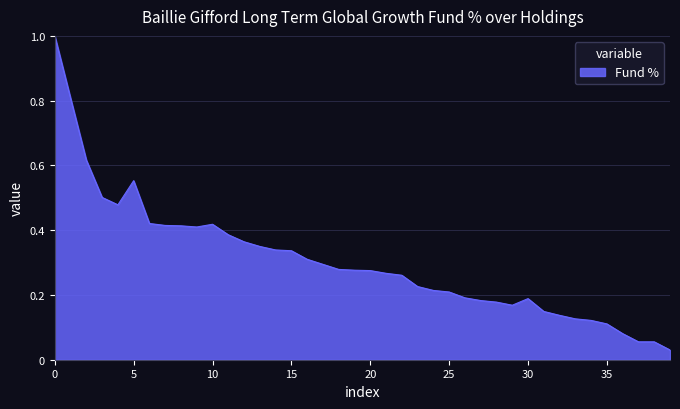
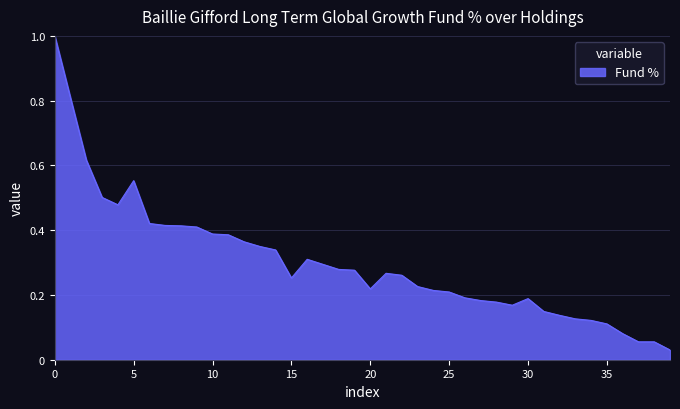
10: 0.42 -> 0.39
15: 0.34 -> 0.25
20: 0.28 -> 0.22
